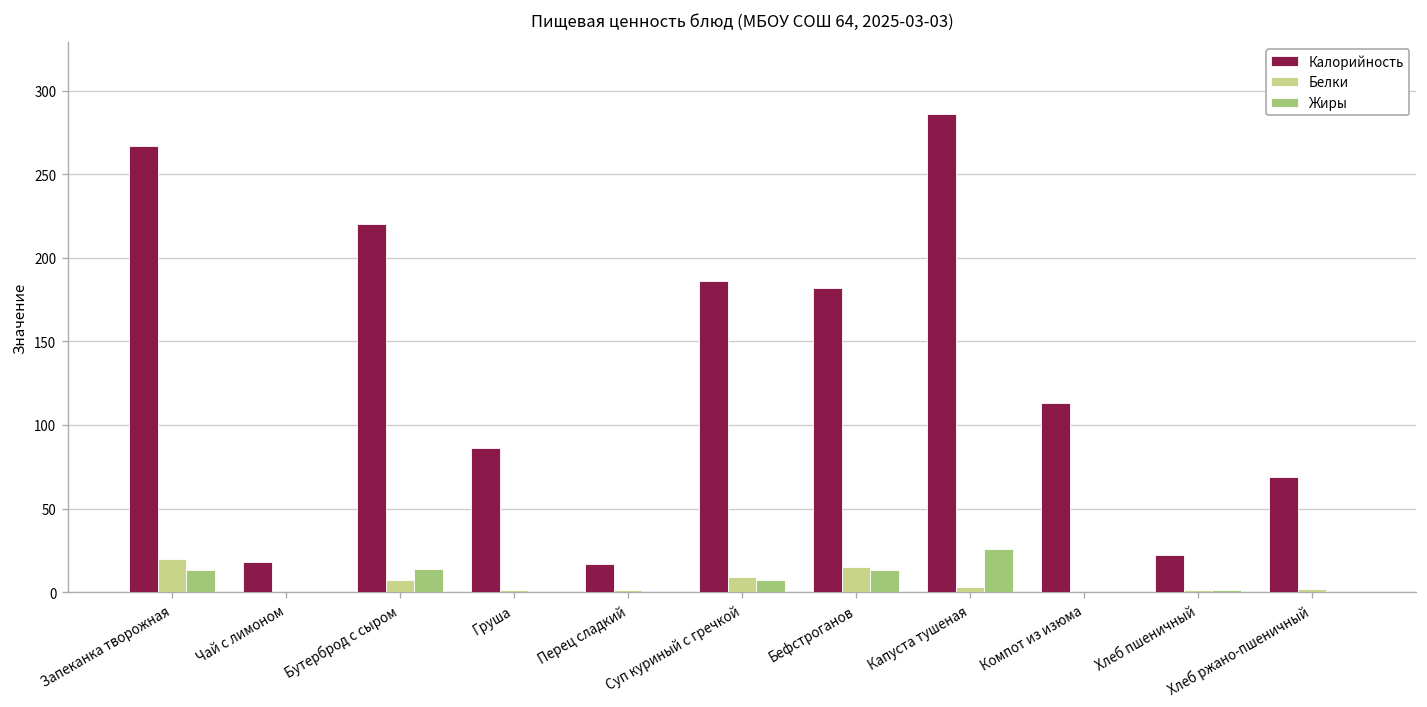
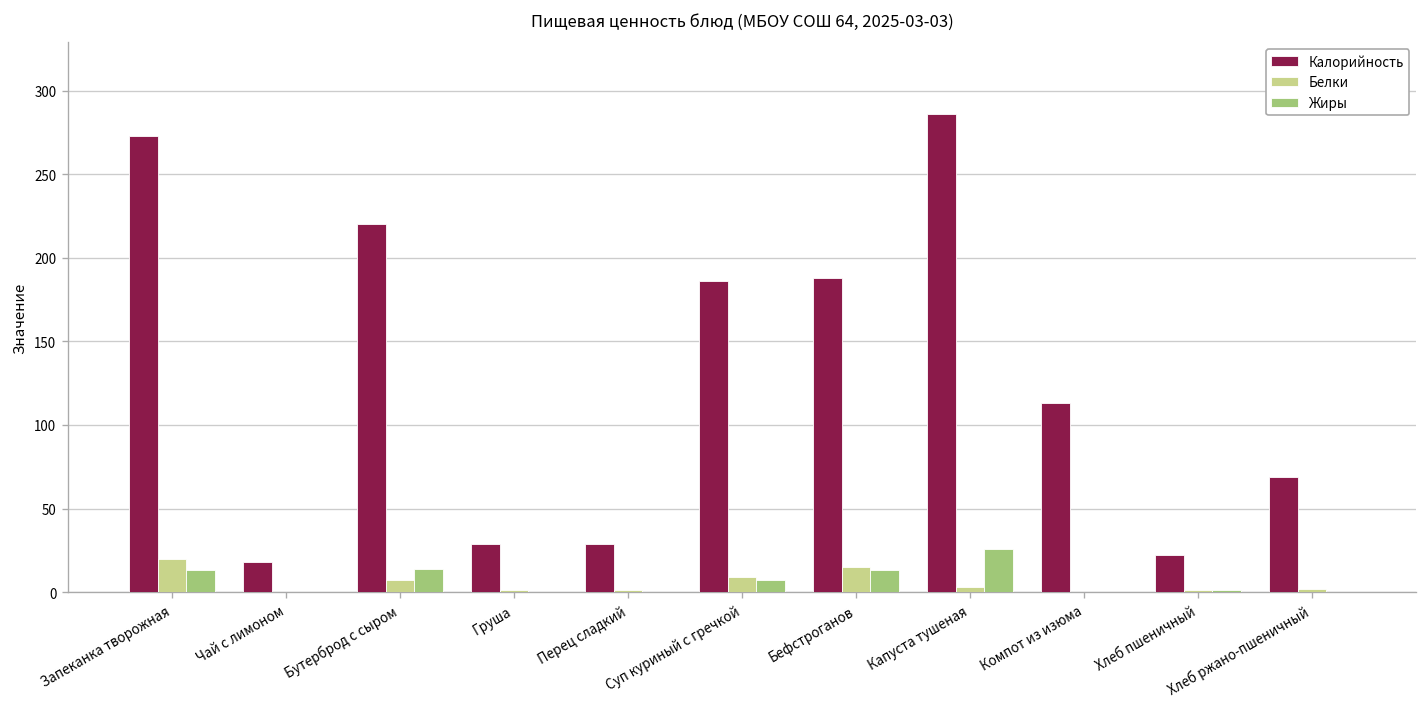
Калорийность, Запеканка творожная: 267 -> 273
Калорийность, Груша: 86 -> 29
Калорийность, Перец сладкий: 17 -> 29
Калорийность, Бефстроганов: 182 -> 188
